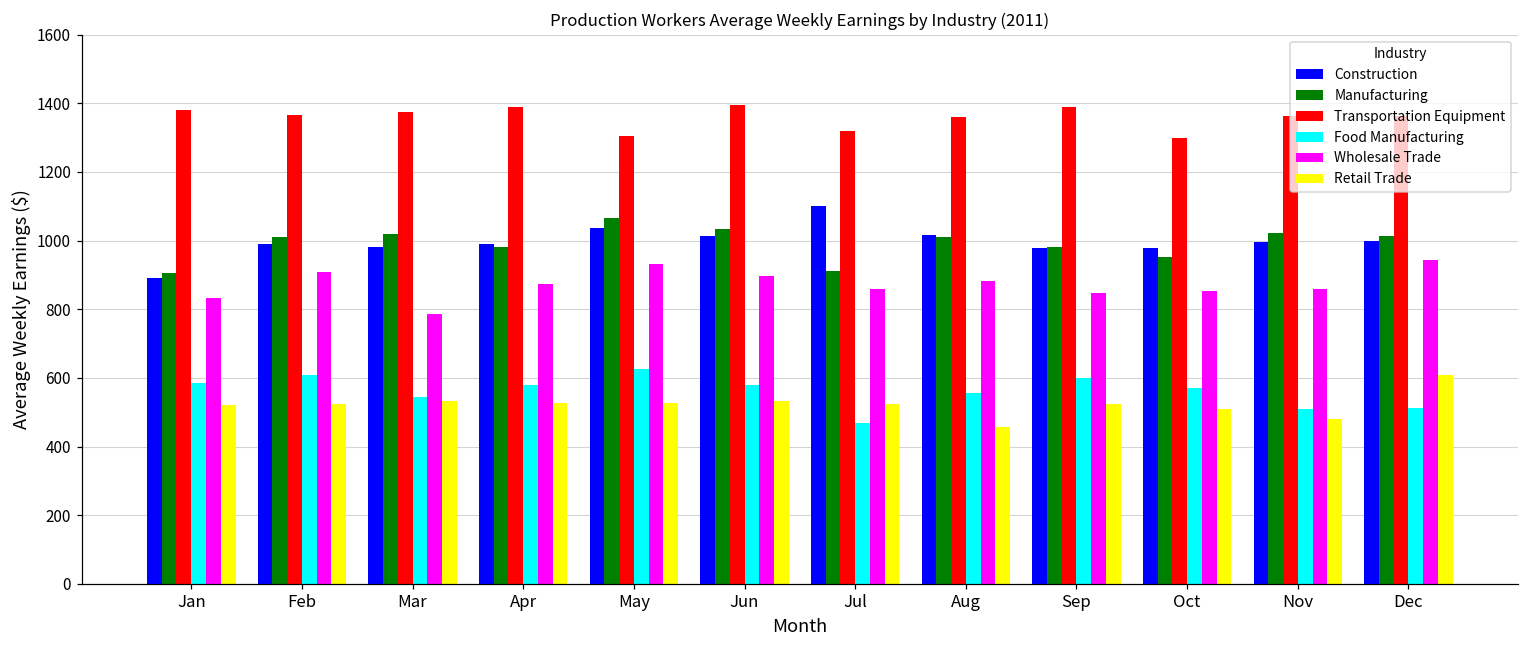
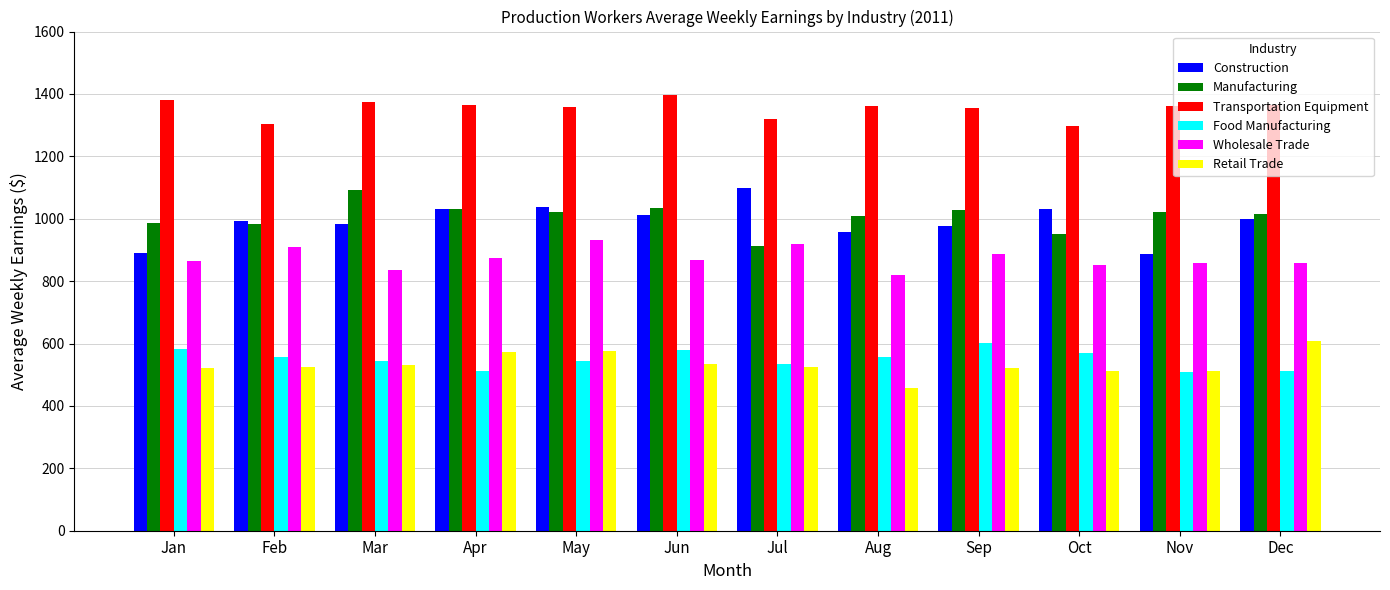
Manufacturing, Jan: 910 -> 990
Wholesale Trade, Jan: 830 -> 860
Manufacturing, Feb: 1010 -> 980
Transportation Equipment, Feb: 1370 -> 1300
Food Manufacturing, Feb: 610 -> 560
Manufacturing, Mar: 1020 -> 1090
Wholesale Trade, Mar: 790 -> 840
Construction, Apr: 990 -> 1030
Manufacturing, Apr: 980 -> 1030
Transportation Equipment, Apr: 1390 -> 1360
Food Manufacturing, Apr: 580 -> 510
Retail Trade, Apr: 530 -> 570
Manufacturing, May: 1070 -> 1020
Transportation Equipment, May: 1300 -> 1360
Food Manufacturing, May: 630 -> 540
Retail Trade, May: 530 -> 580
Wholesale Trade, Jun: 900 -> 870
Food Manufacturing, Jul: 470 -> 530
Wholesale Trade, Jul: 860 -> 920
Construction, Aug: 1020 -> 960
Wholesale Trade, Aug: 880 -> 820
Manufacturing, Sep: 980 -> 1030
Transportation Equipment, Sep: 1390 -> 1360
Wholesale Trade, Sep: 850 -> 890
Construction, Oct: 980 -> 1030
Construction, Nov: 1000 -> 890
Retail Trade, Nov: 480 -> 510
Wholesale Trade, Dec: 940 -> 860
